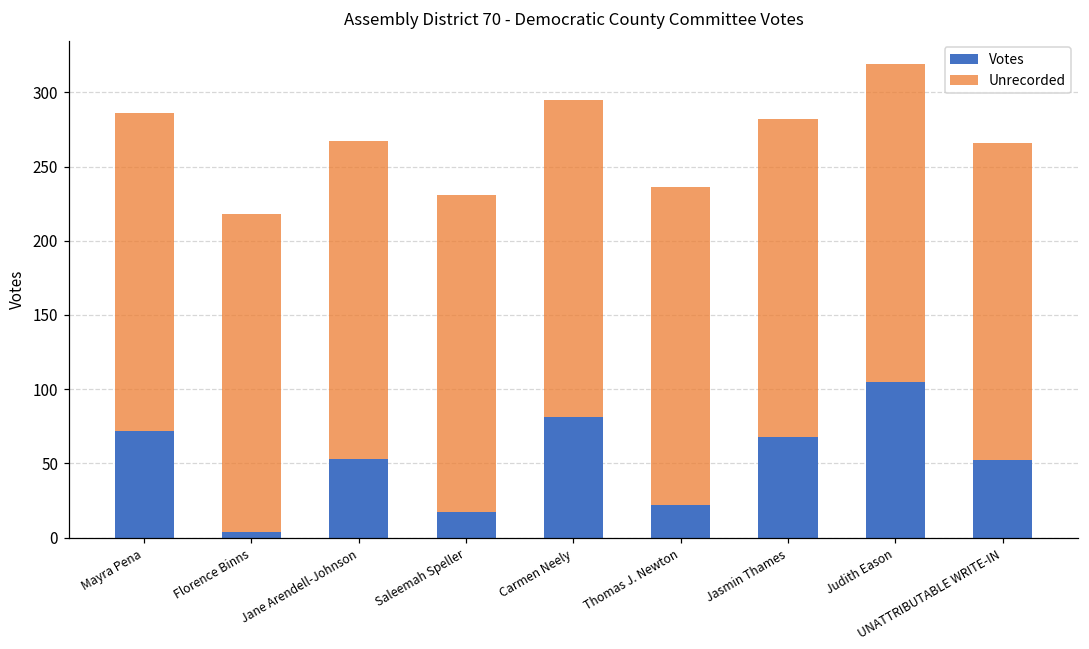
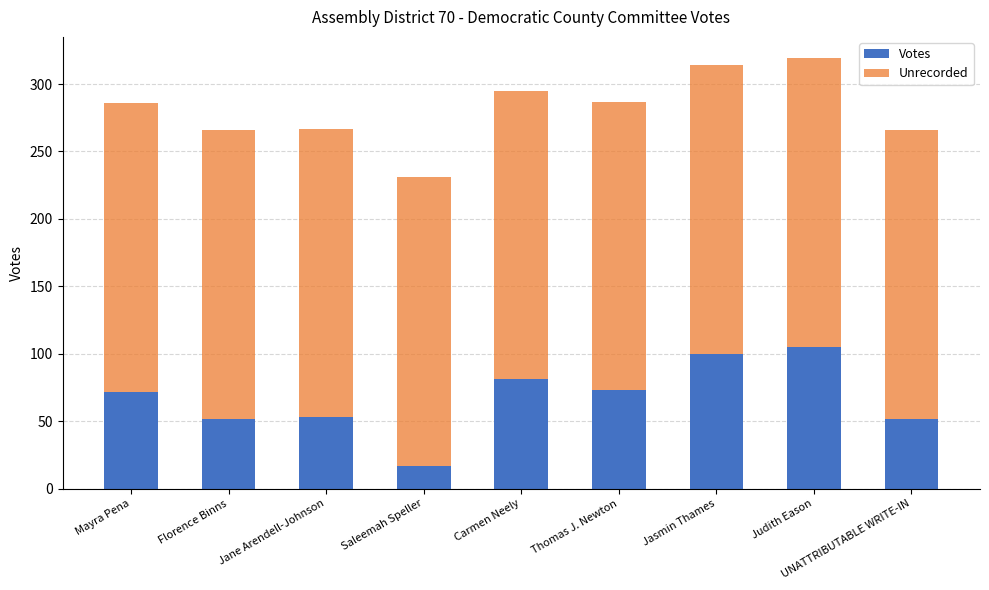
Votes, Florence Binns: 4 -> 52
Votes, Thomas J. Newton: 22 -> 73
Votes, Jasmin Thames: 68 -> 100
